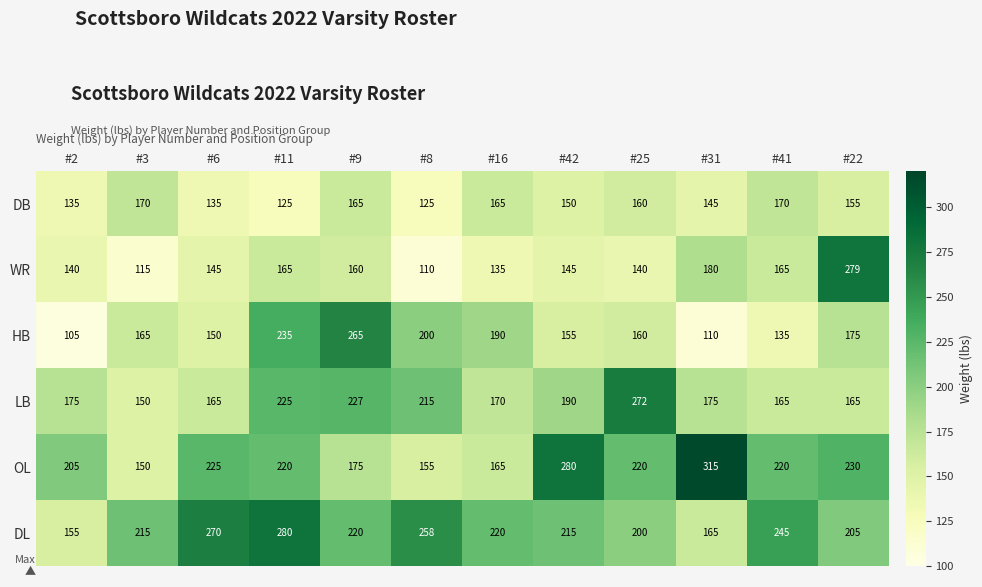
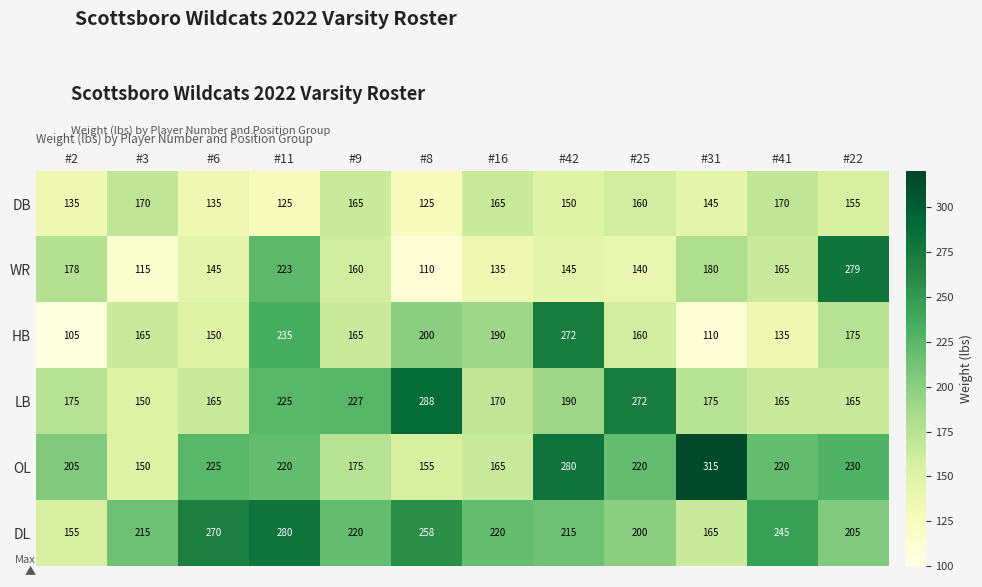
WR, #2: 140 -> 178
WR, #11: 165 -> 223
HB, #9: 265 -> 165
HB, #42: 155 -> 272
LB, #8: 215 -> 288
